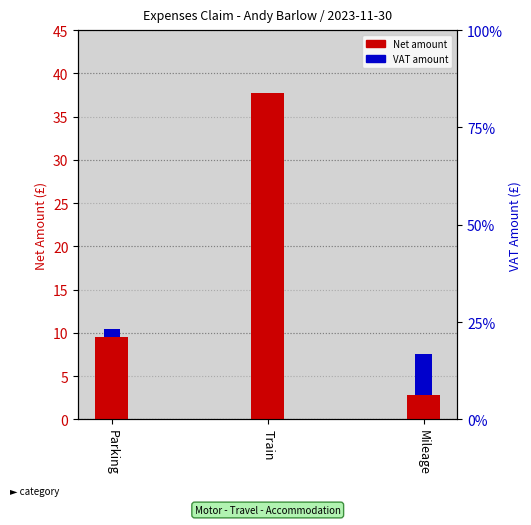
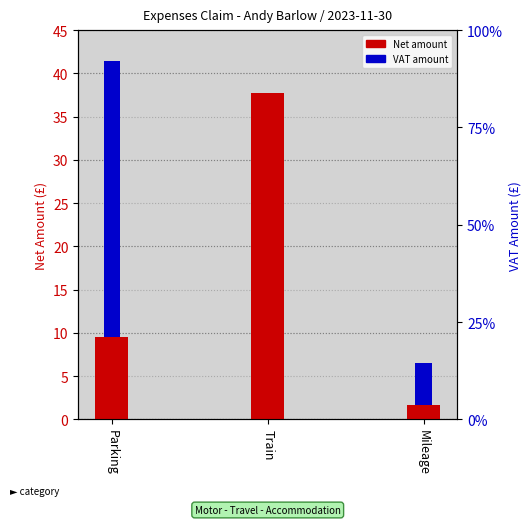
VAT amount, Parking: 1 -> 32
Net amount, Mileage: 3 -> 2
